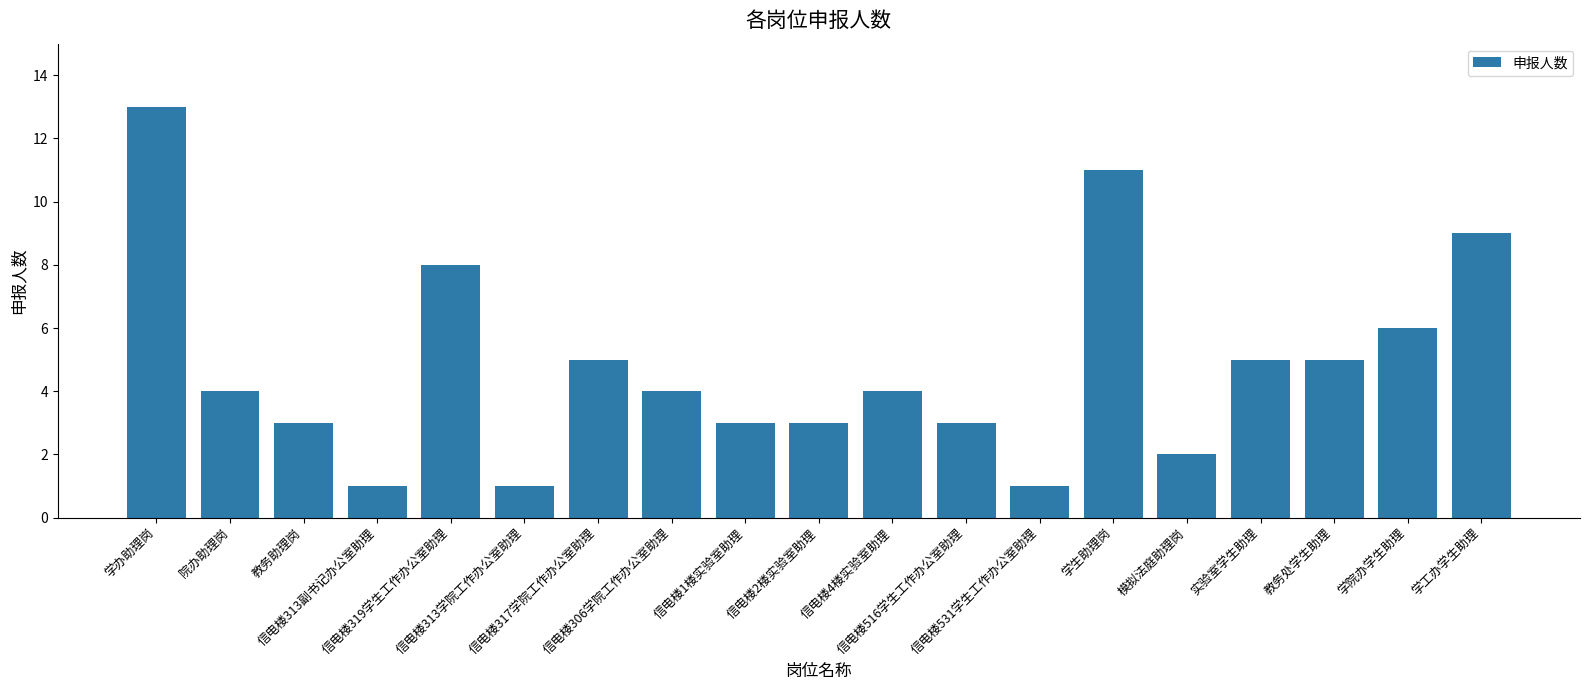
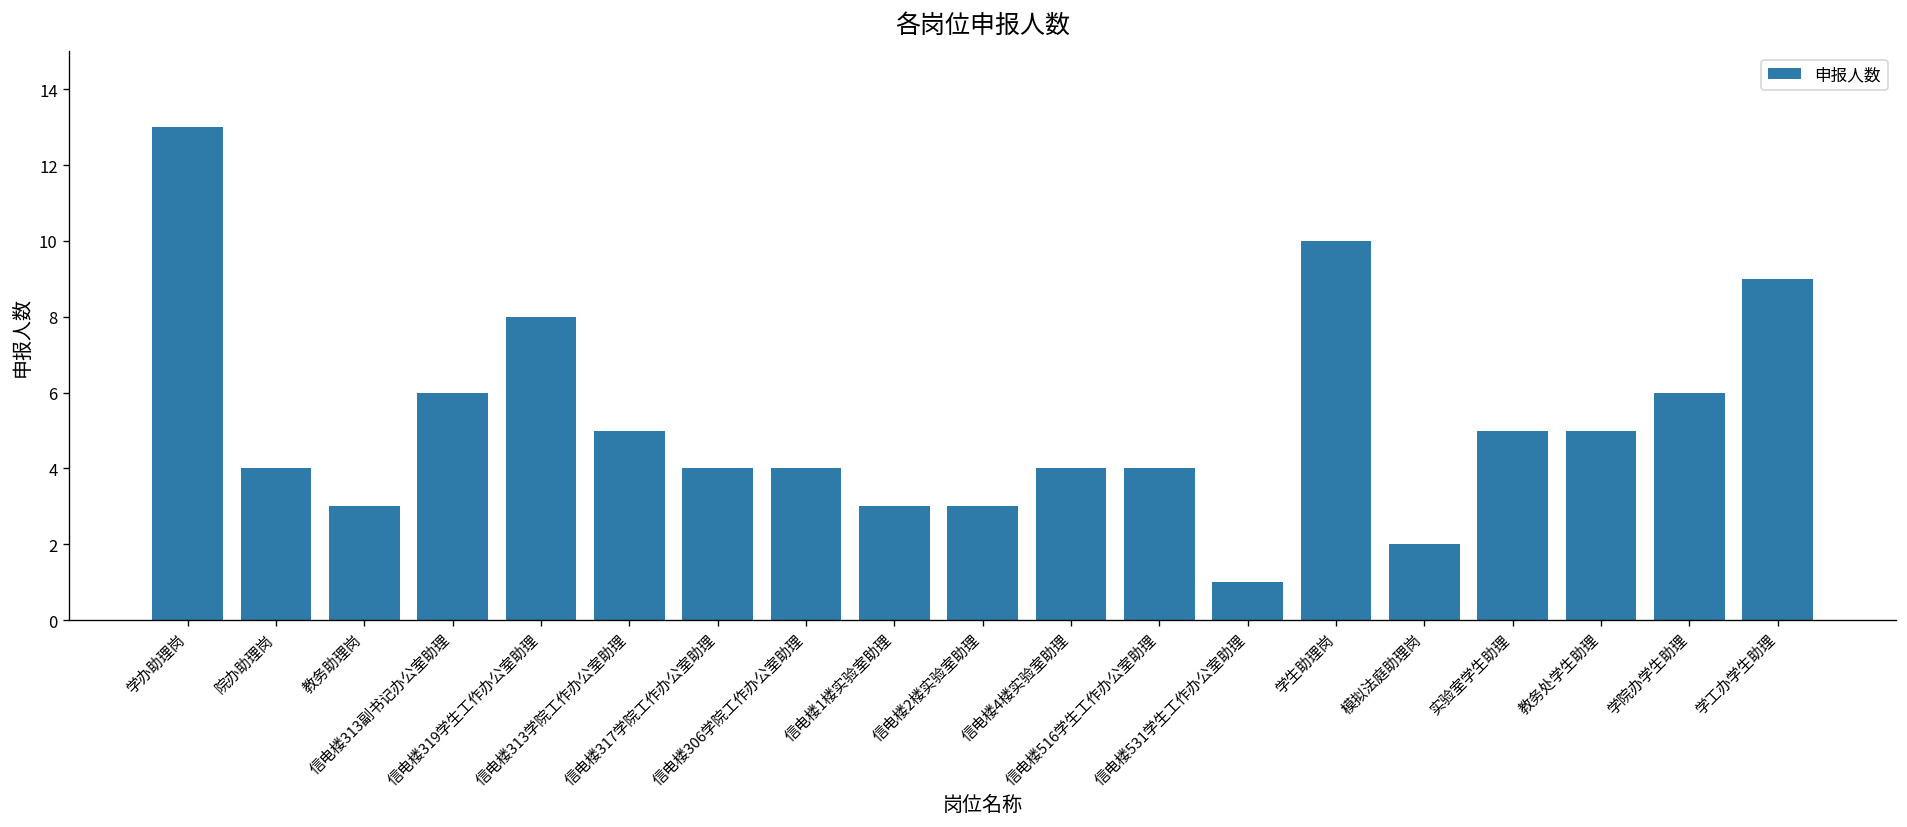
信电楼313副书记办公室助理: 1 -> 6
信电楼313学院工作办公室助理: 1 -> 5
信电楼317学院工作办公室助理: 5 -> 4
信电楼516学生工作办公室助理: 3 -> 4
学生助理岗: 11 -> 10
